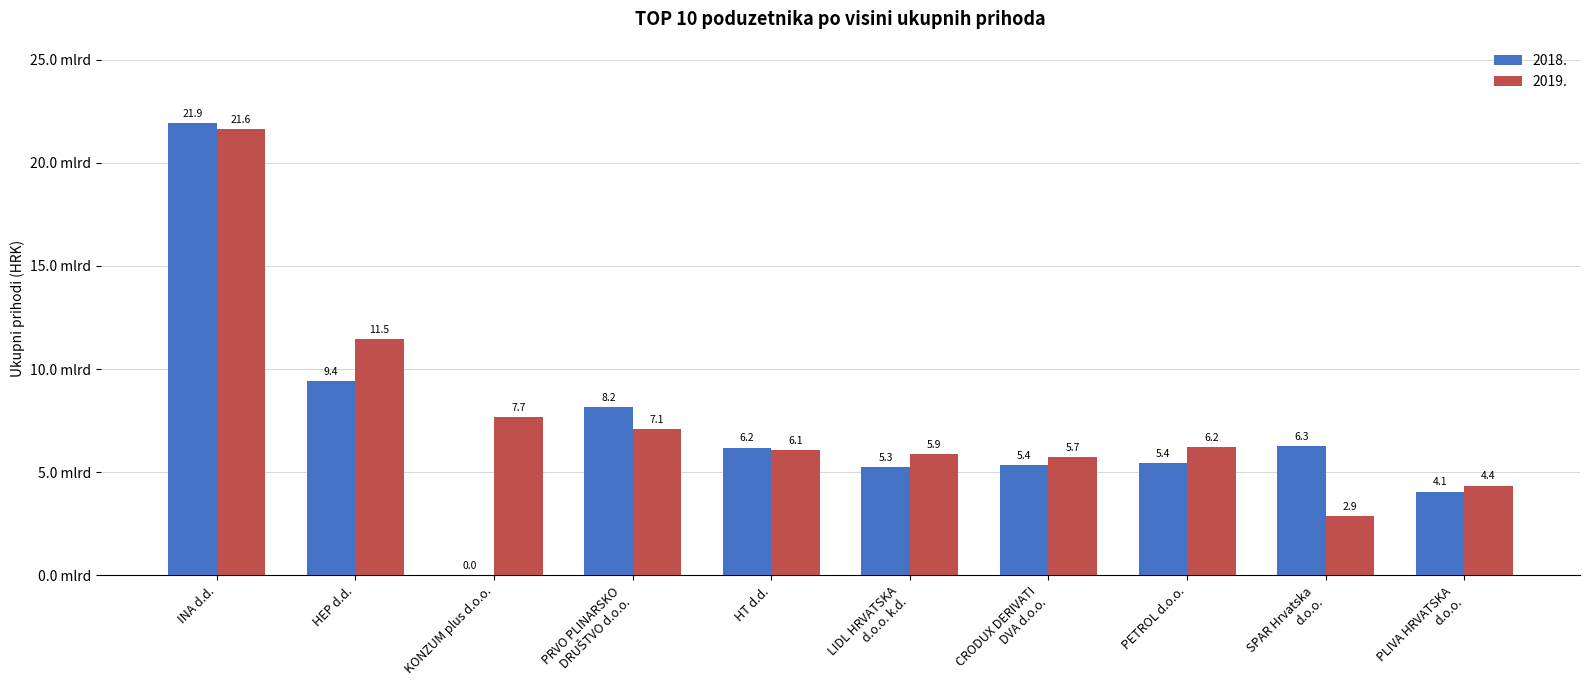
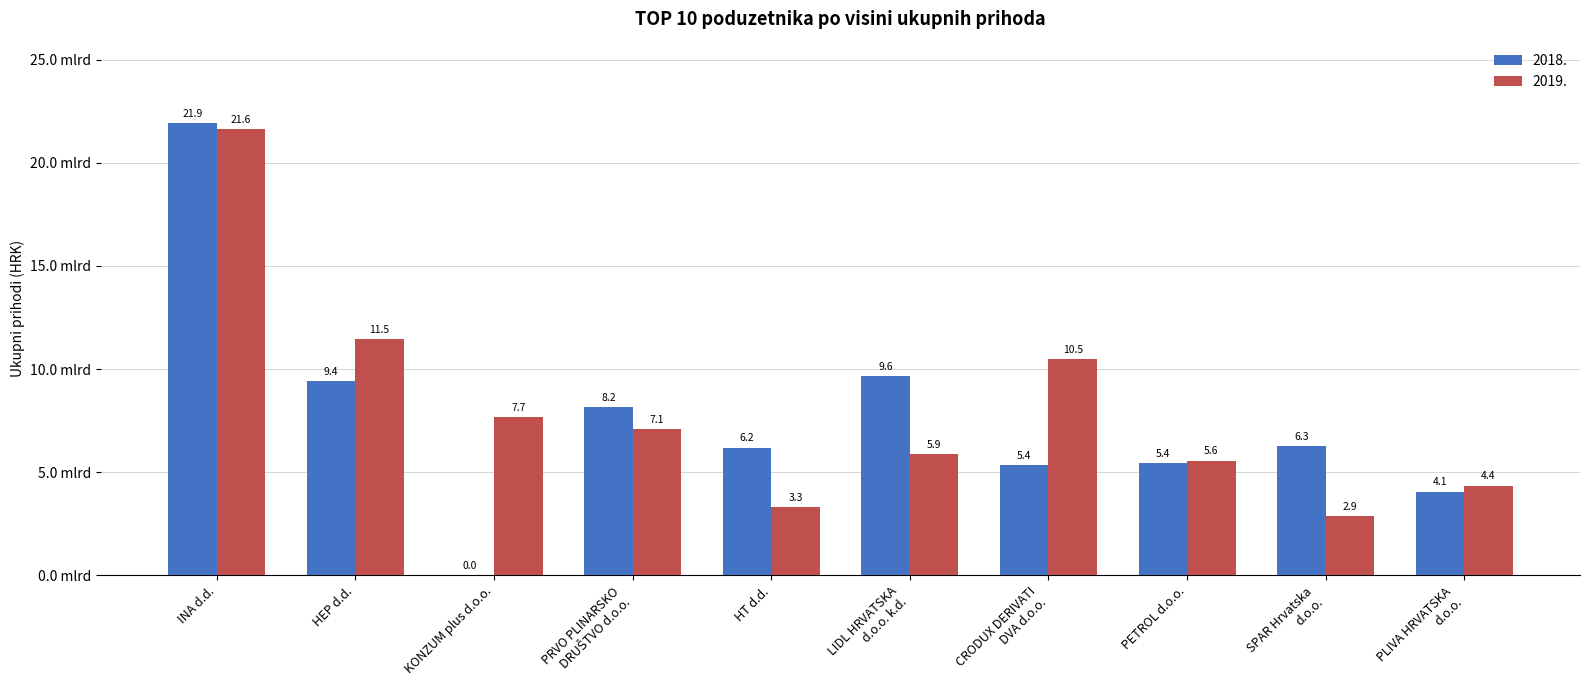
2019., HT d.d.: 6.1 -> 3.3
2018., LIDL HRVATSKA d.o.o. k.d.: 5.3 -> 9.6
2019., CRODUX DERIVATI DVA d.o.o.: 5.7 -> 10.5
2019., PETROL d.o.o.: 6.2 -> 5.6
